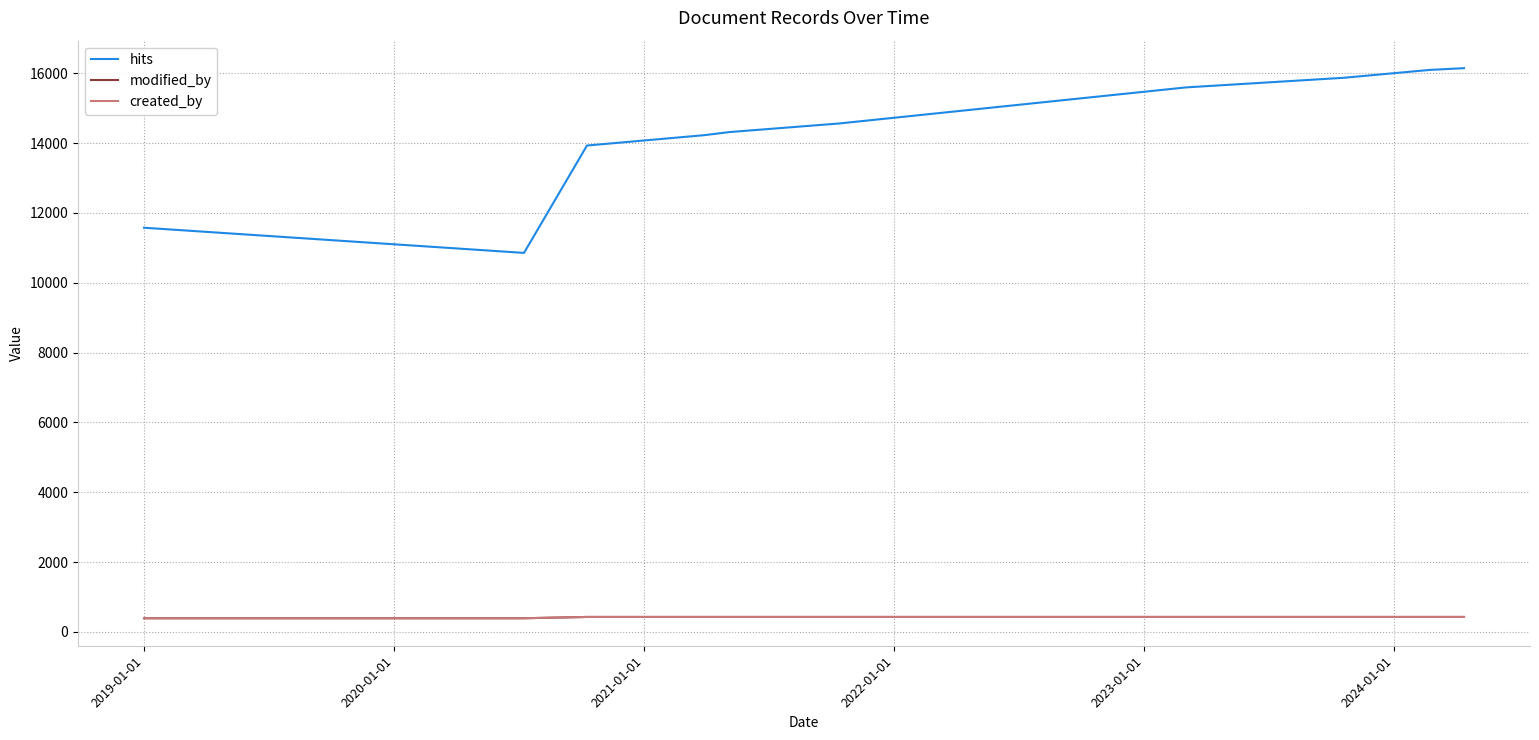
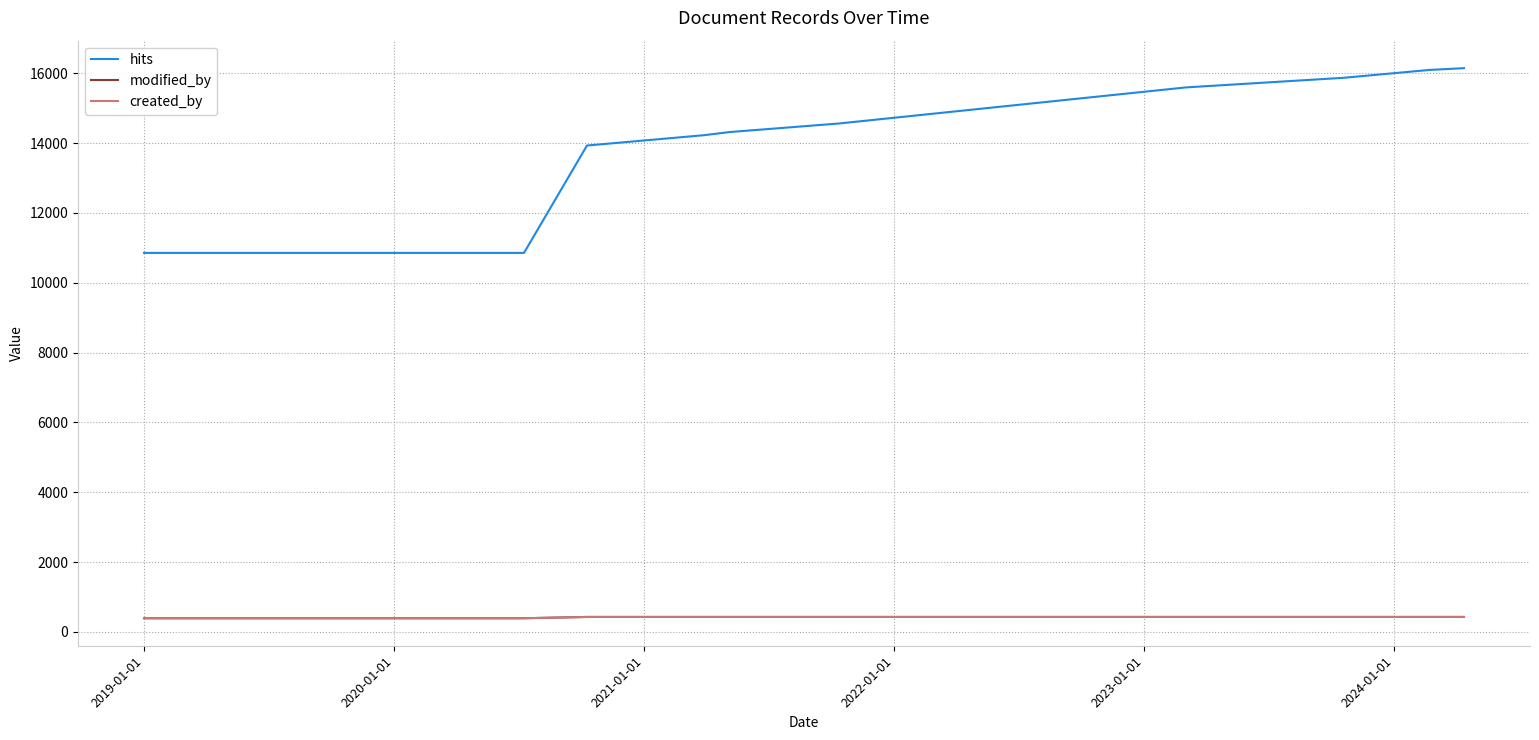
hits, 2019-01-01: 11600 -> 10900
